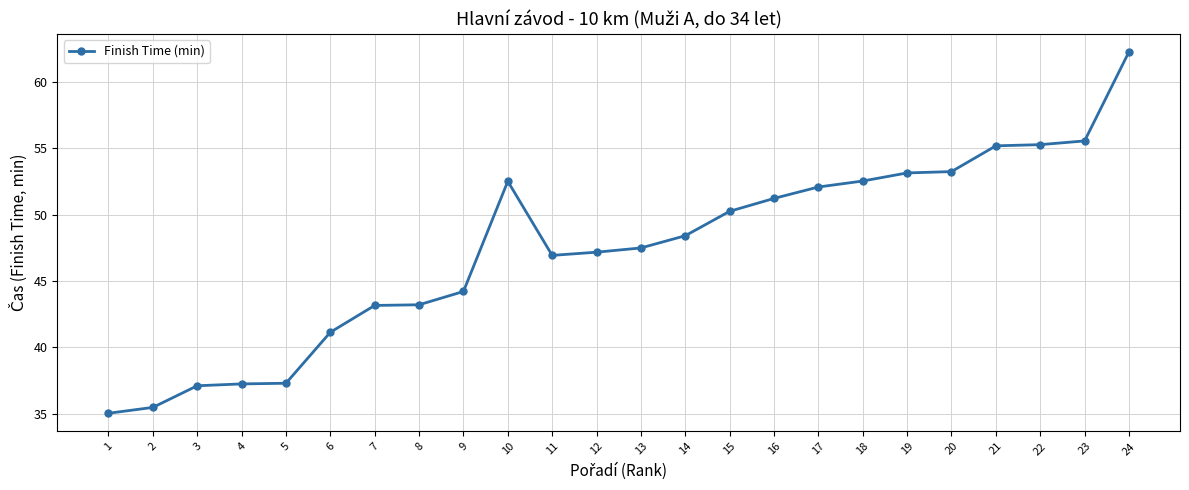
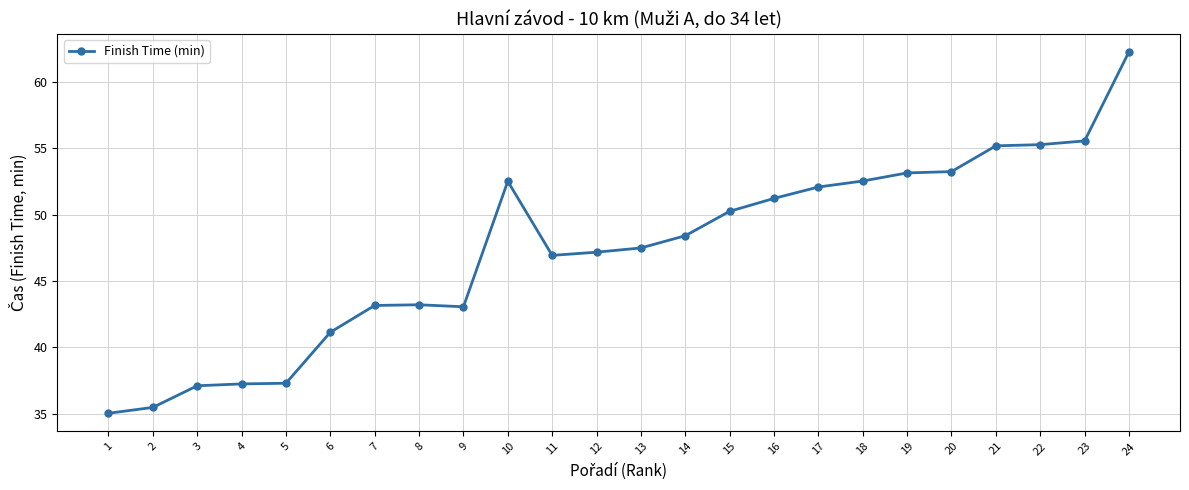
9: 44.2 -> 43.1
